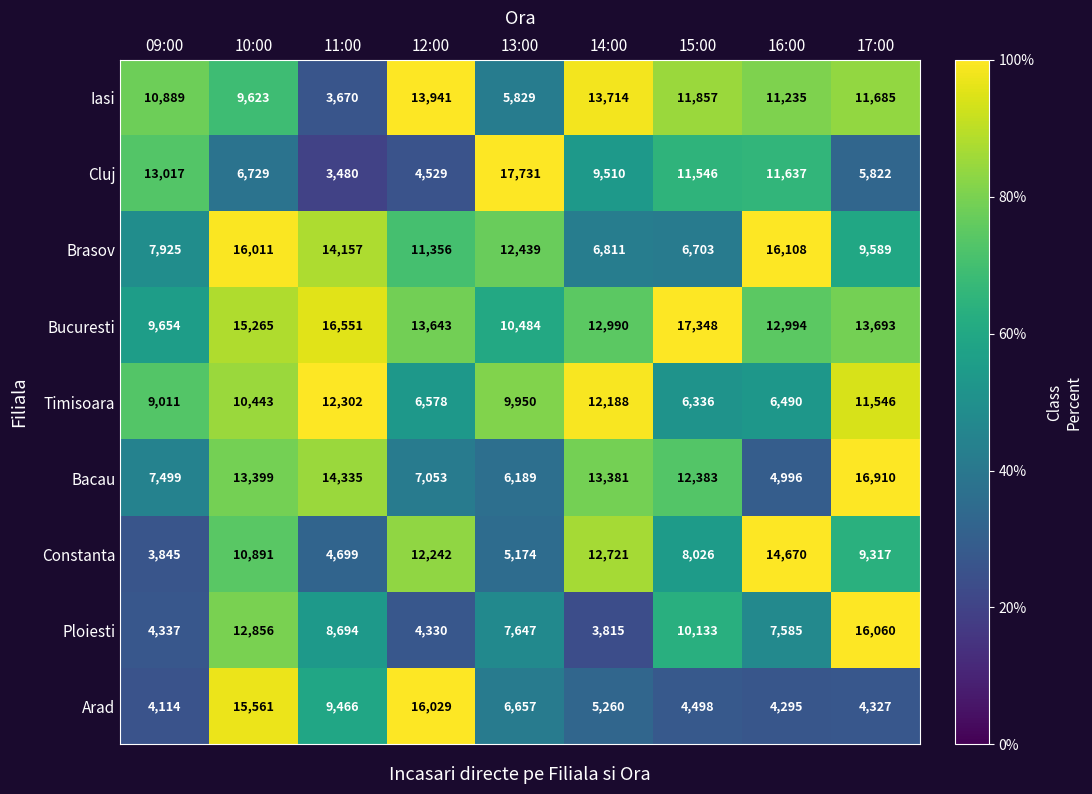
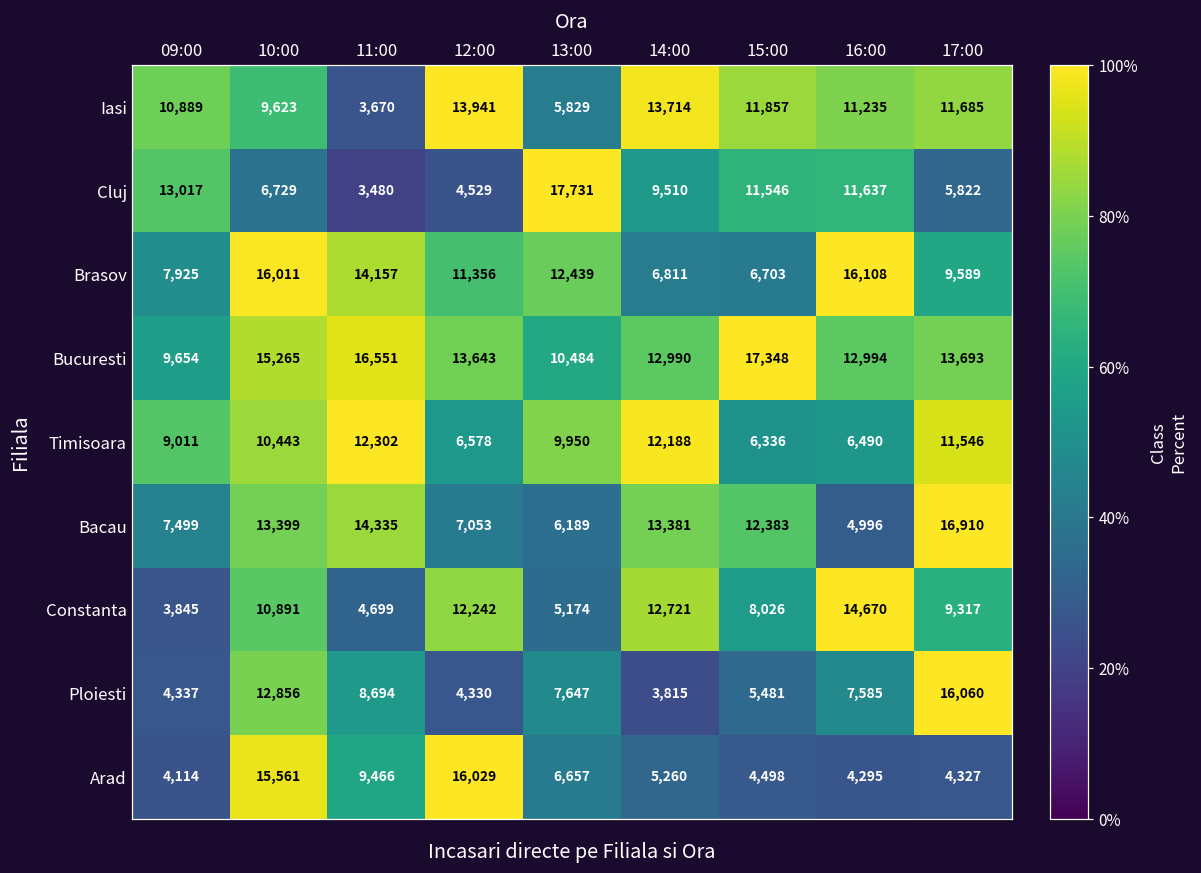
Ploiesti, 15:00: 10,133 -> 5,481
